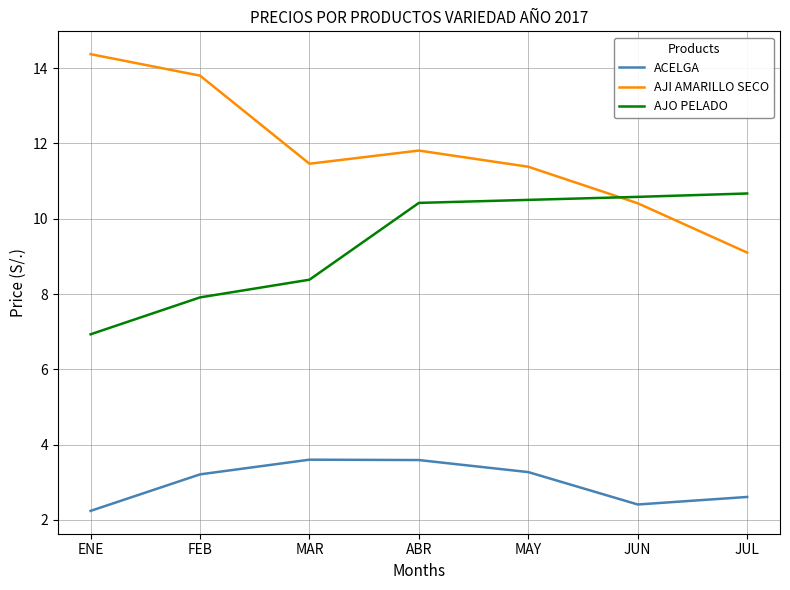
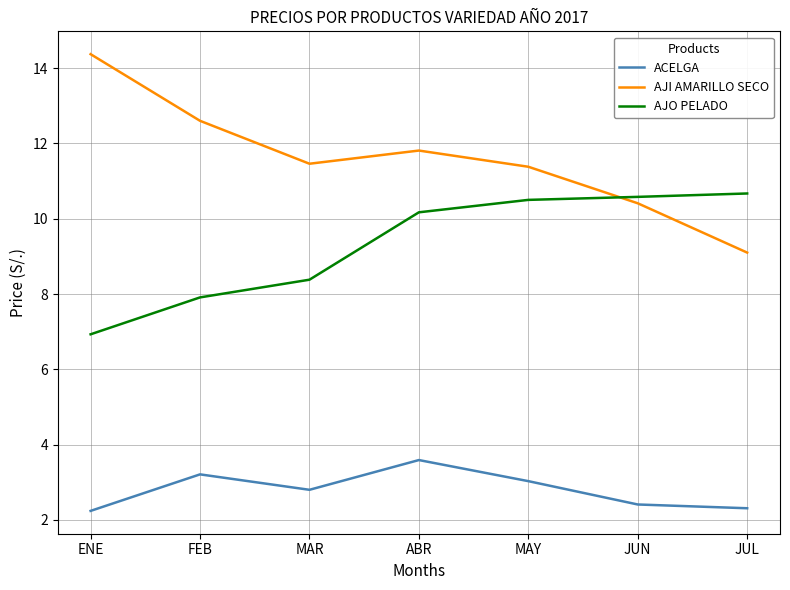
AJI AMARILLO SECO, FEB: 13.8 -> 12.6
ACELGA, MAR: 3.6 -> 2.8
AJO PELADO, ABR: 10.4 -> 10.2
ACELGA, MAY: 3.3 -> 3.0
ACELGA, JUL: 2.6 -> 2.3
